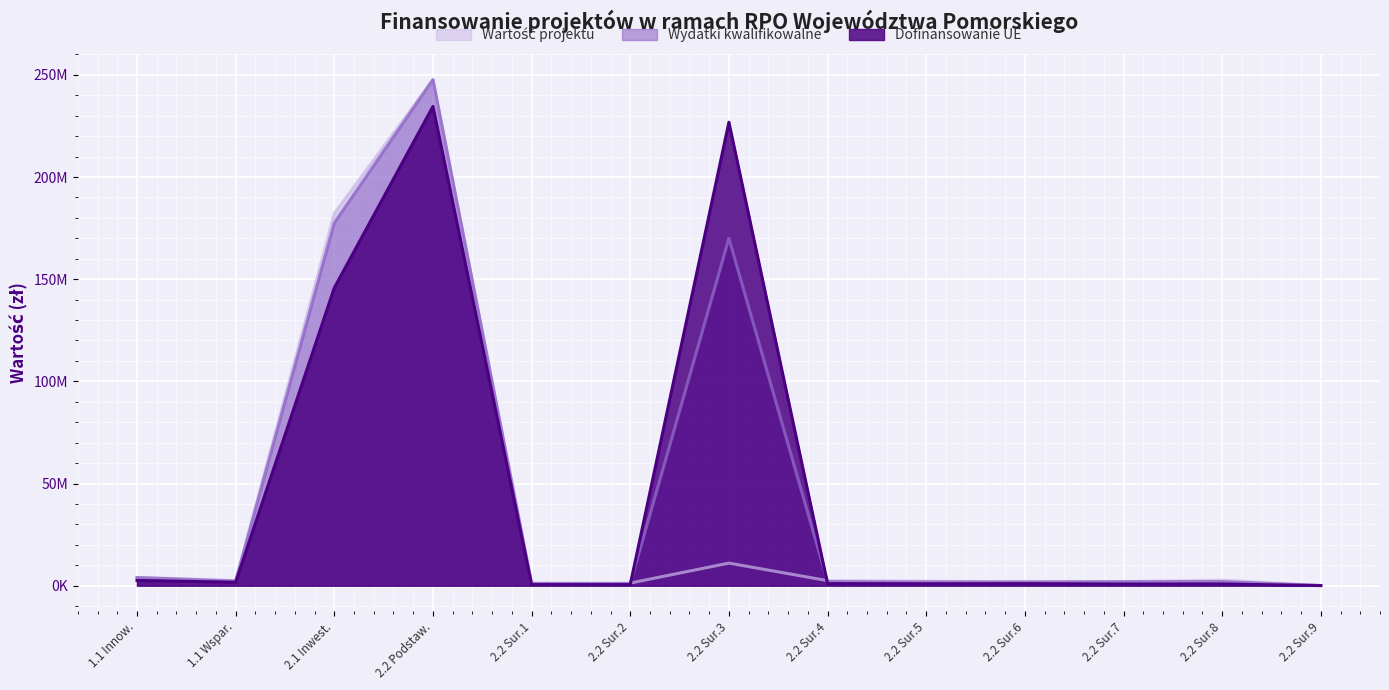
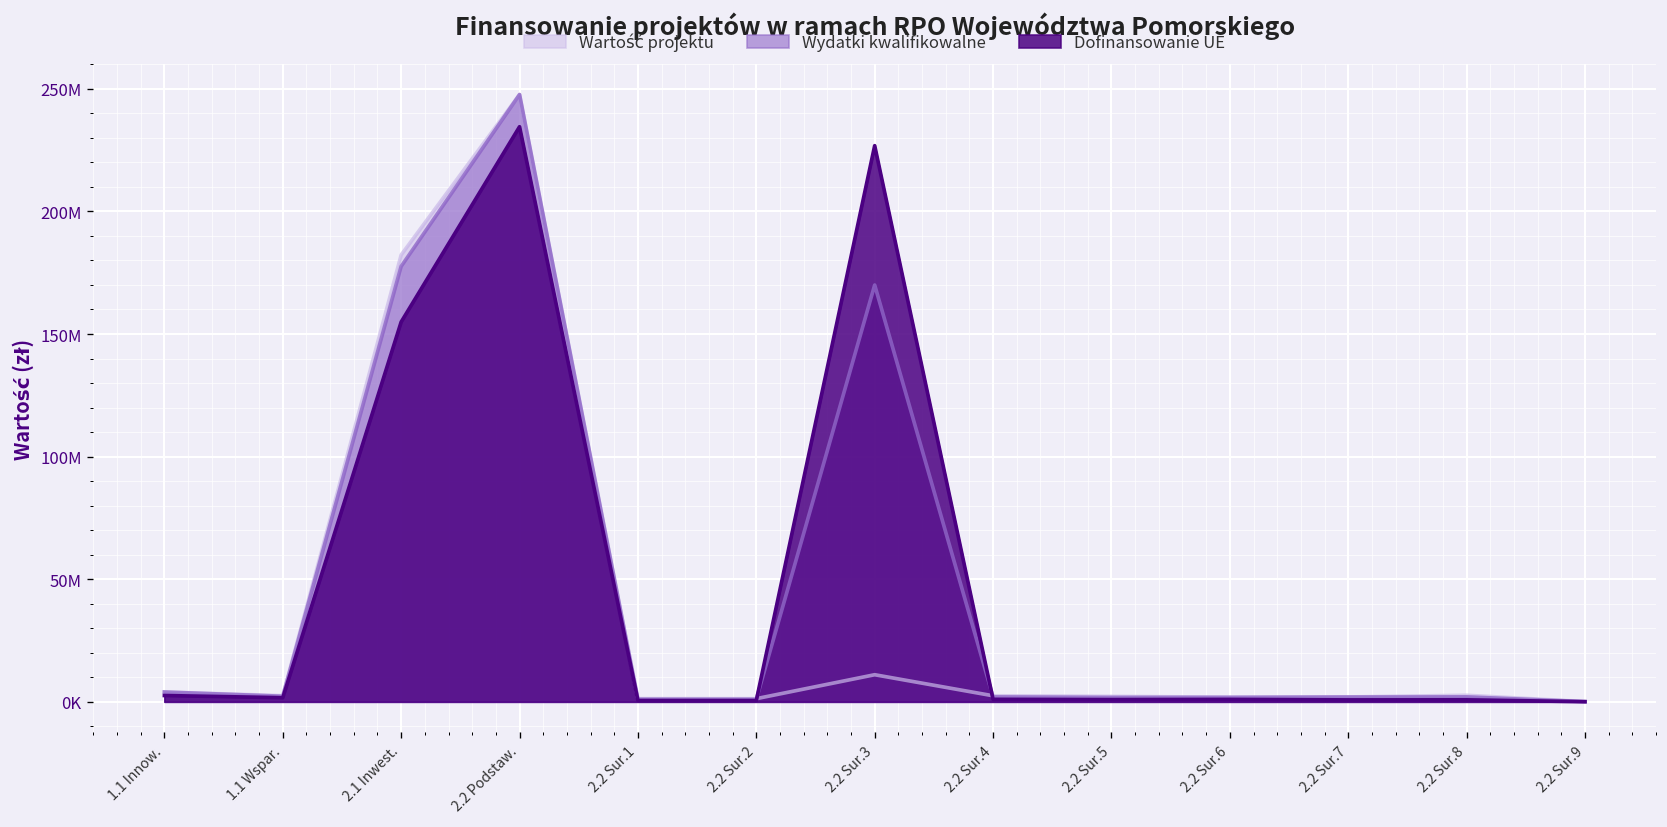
Dofinansowanie UE, 2.1 Inwest.: 146000000 -> 155000000
